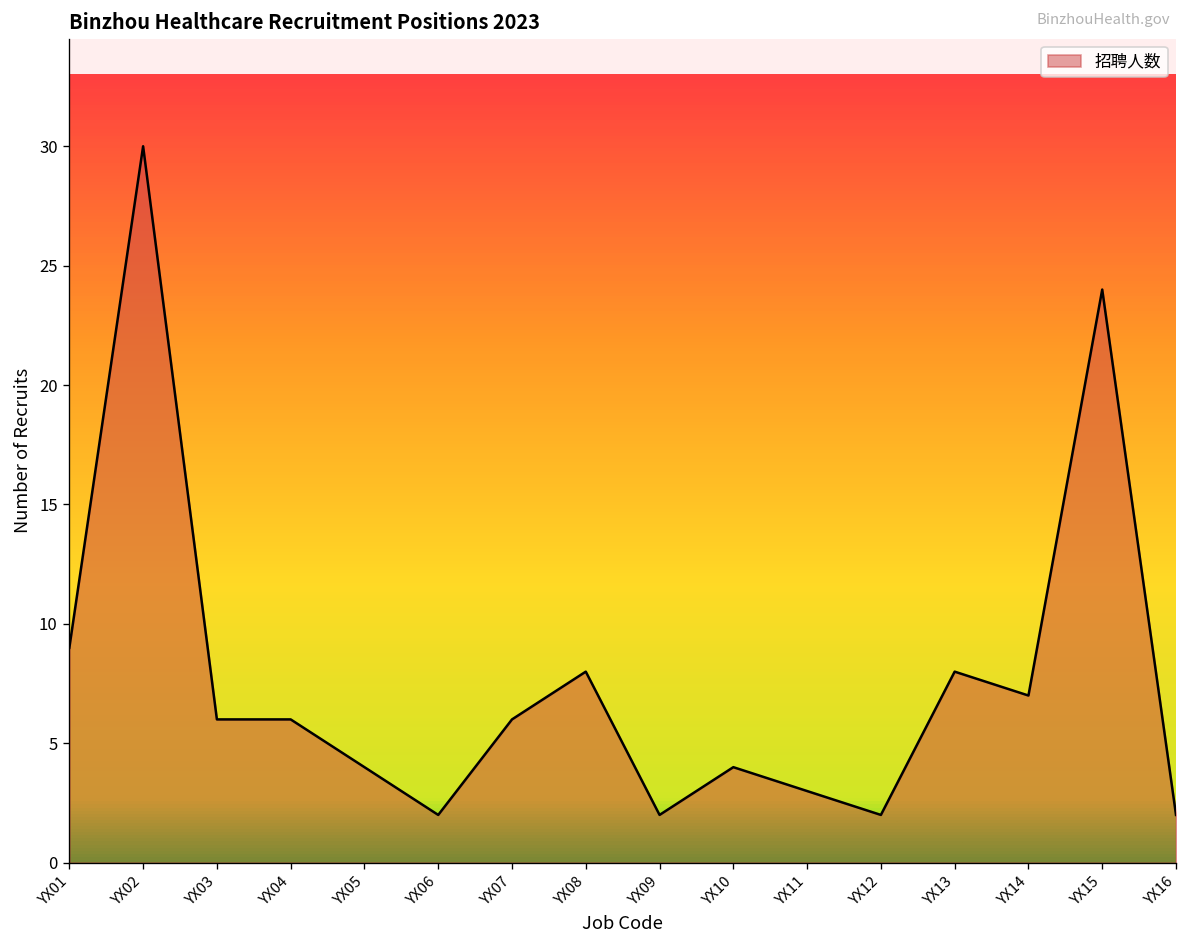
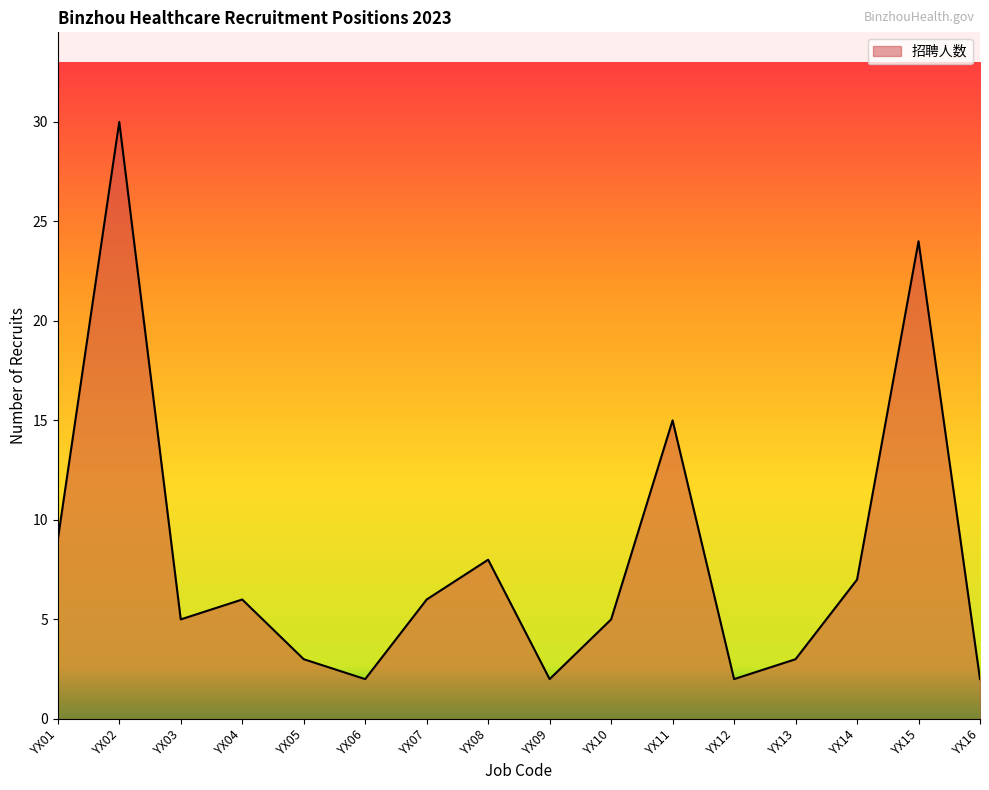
YX03: 6 -> 5
YX05: 4 -> 3
YX10: 4 -> 5
YX11: 3 -> 15
YX13: 8 -> 3
